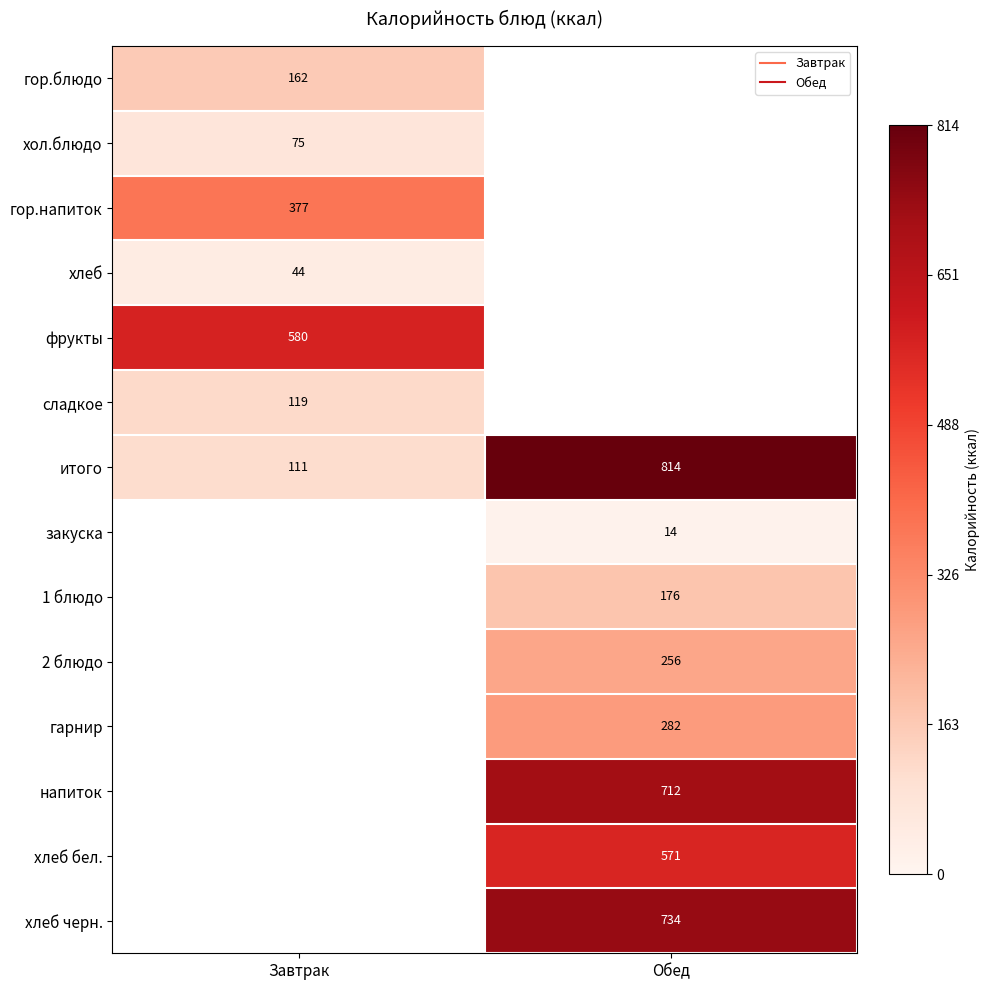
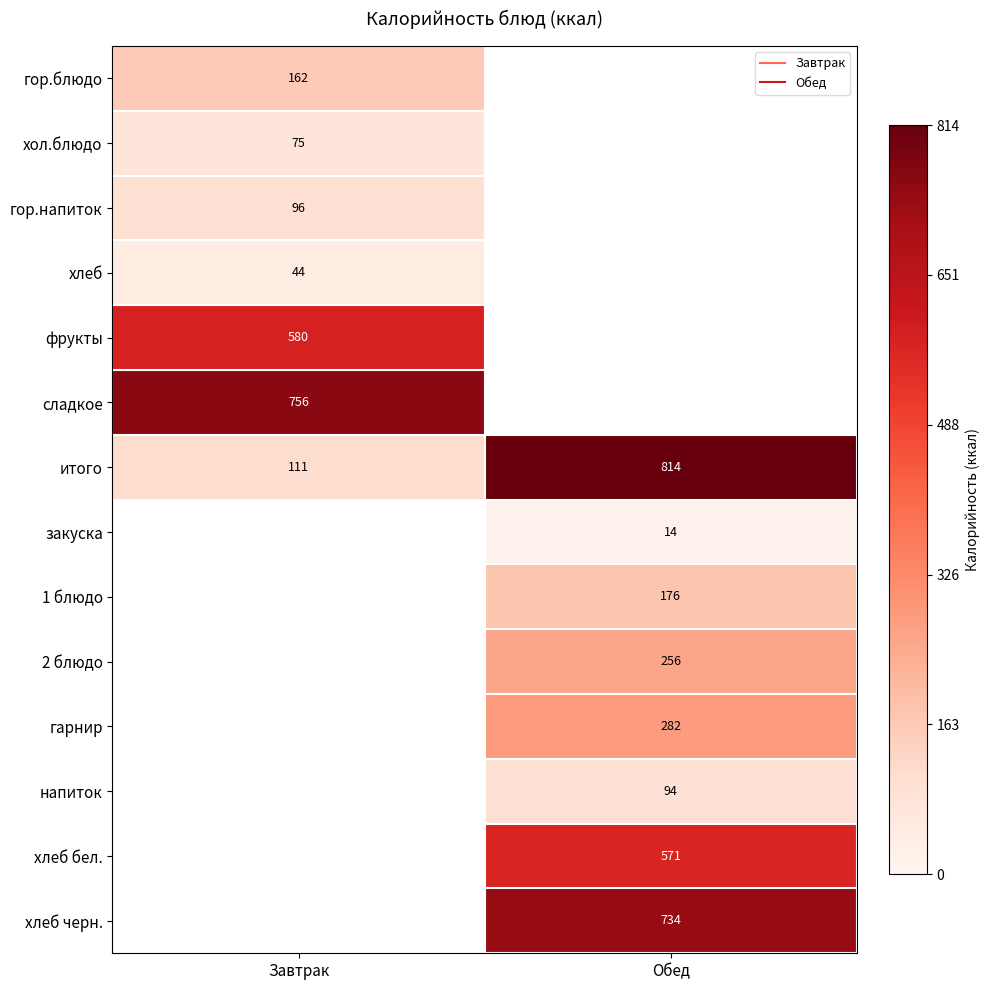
гор.напиток, Завтрак: 377 -> 96
сладкое, Завтрак: 119 -> 756
напиток, Обед: 712 -> 94
